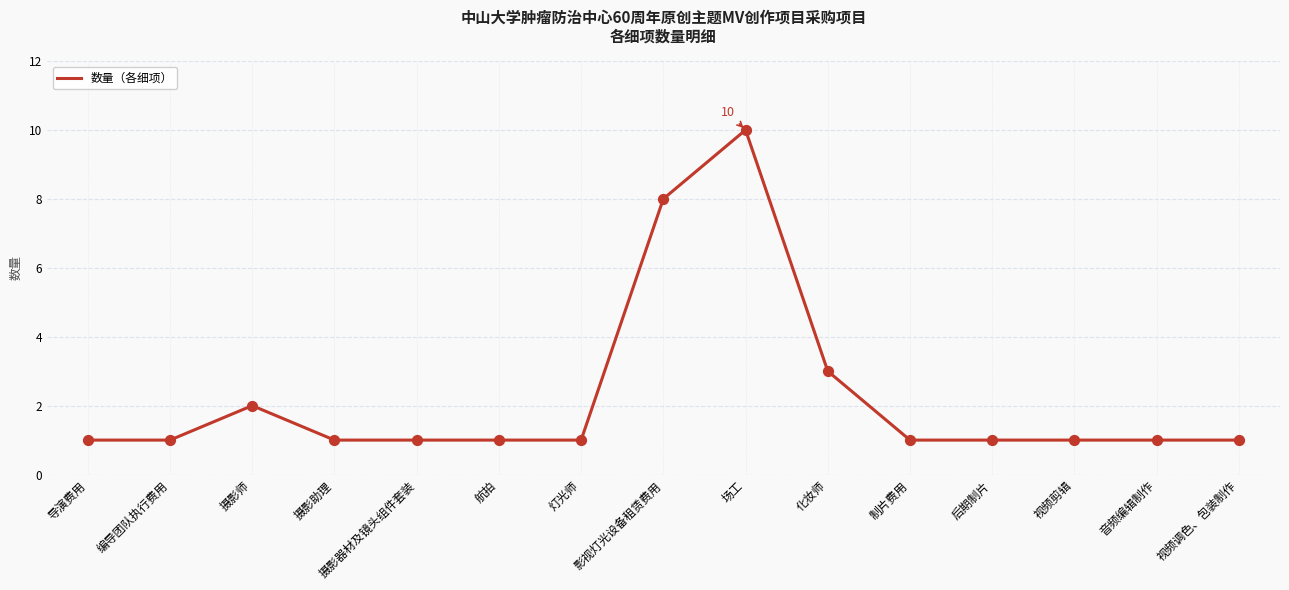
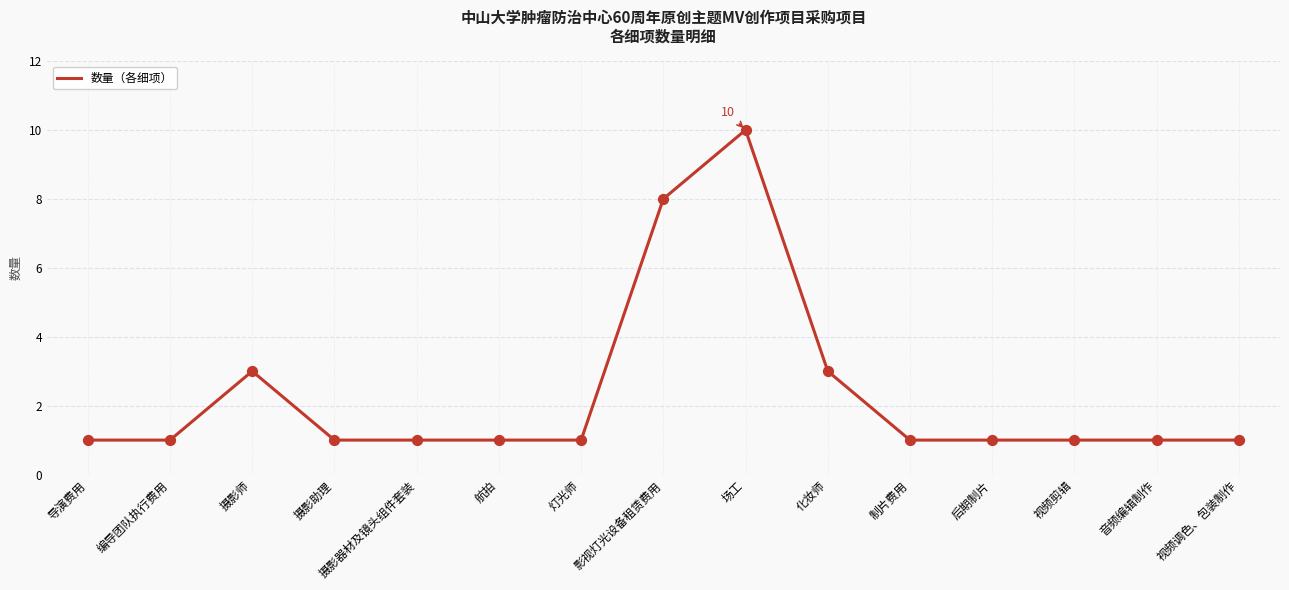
摄影师: 2 -> 3
